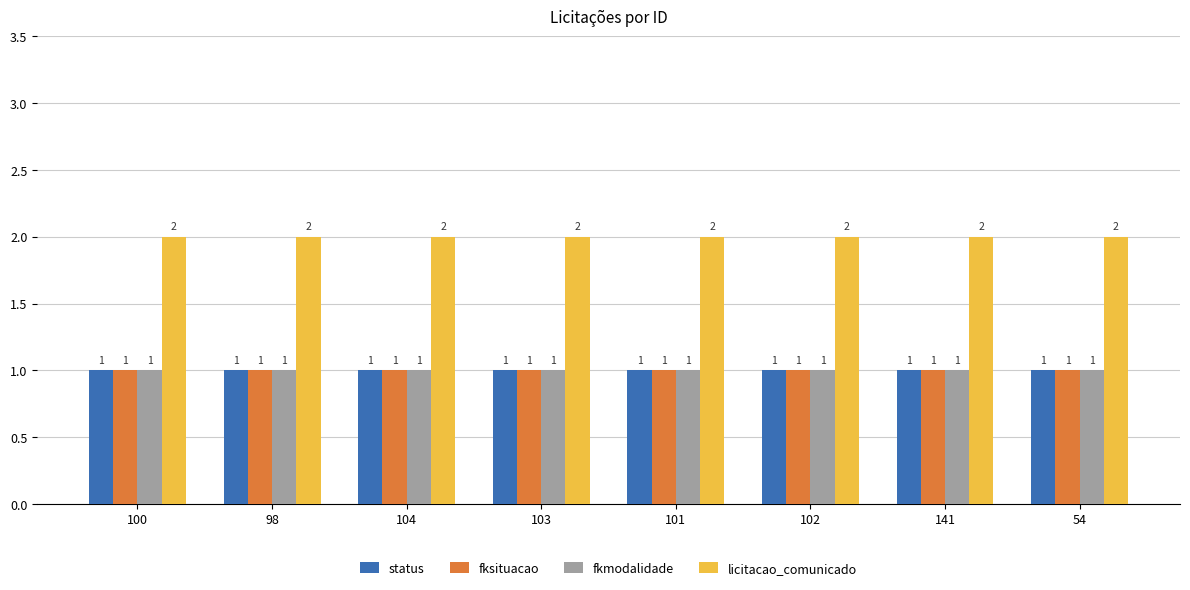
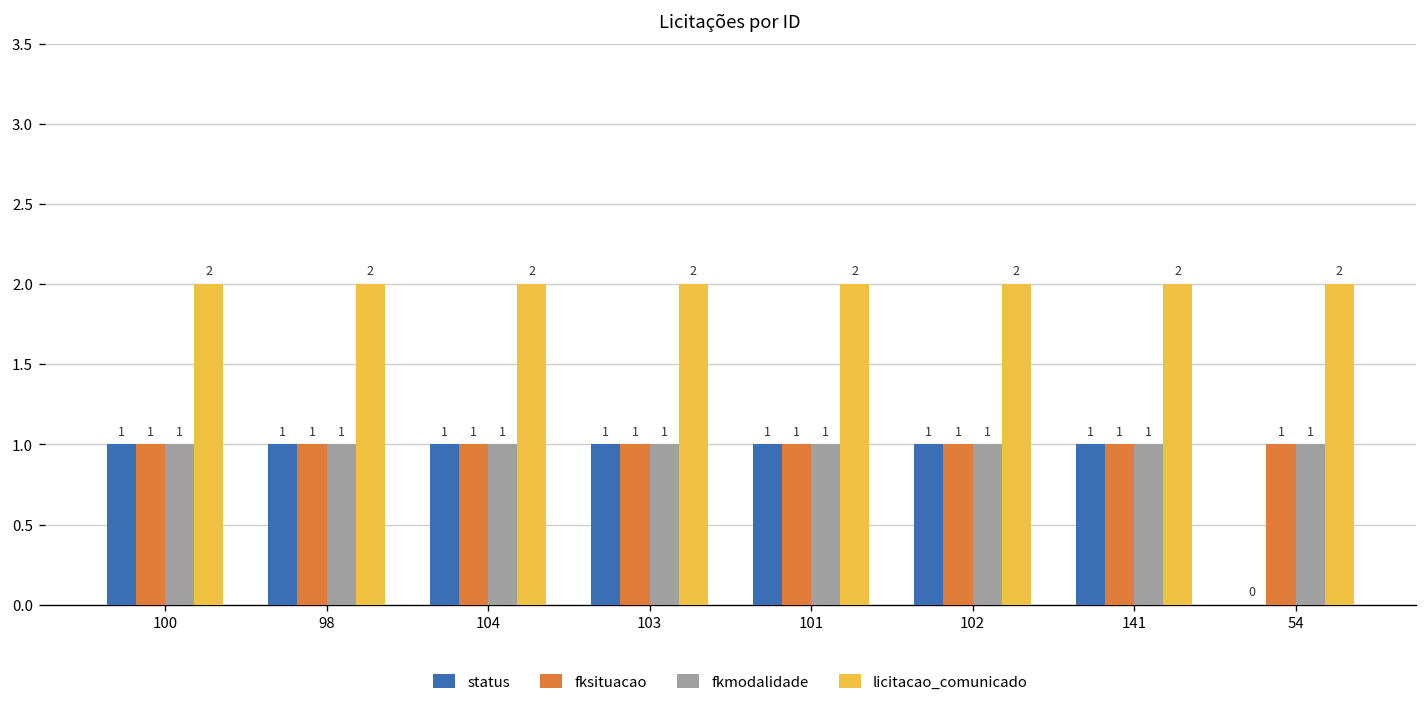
status, 54: 1 -> 0
